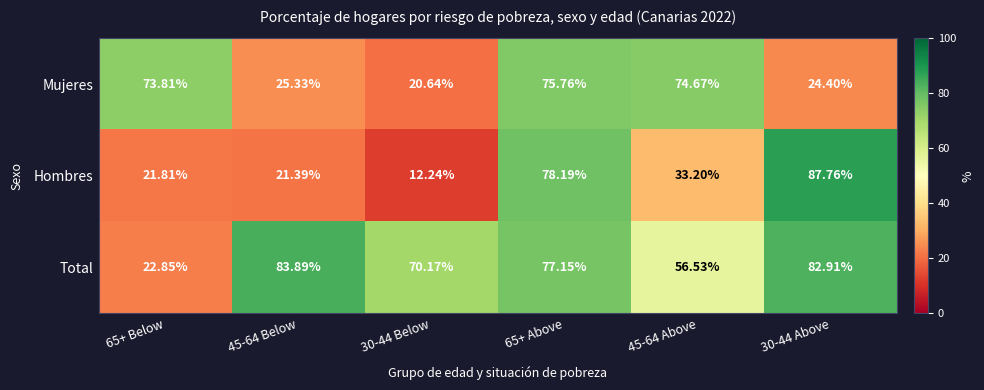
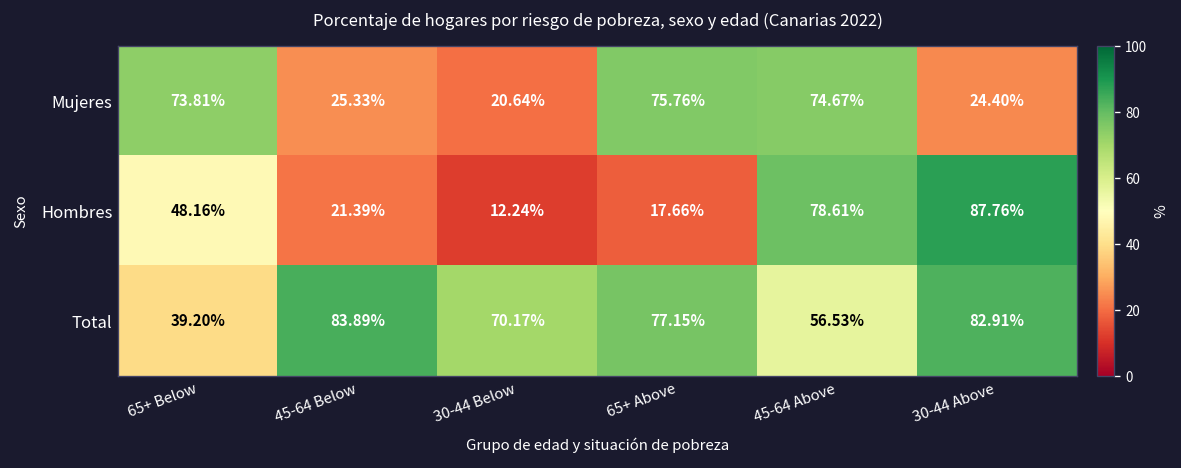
Hombres, 65+ Below: 21.81% -> 48.16%
Hombres, 65+ Above: 78.19% -> 17.66%
Hombres, 45-64 Above: 33.20% -> 78.61%
Total, 65+ Below: 22.85% -> 39.20%
